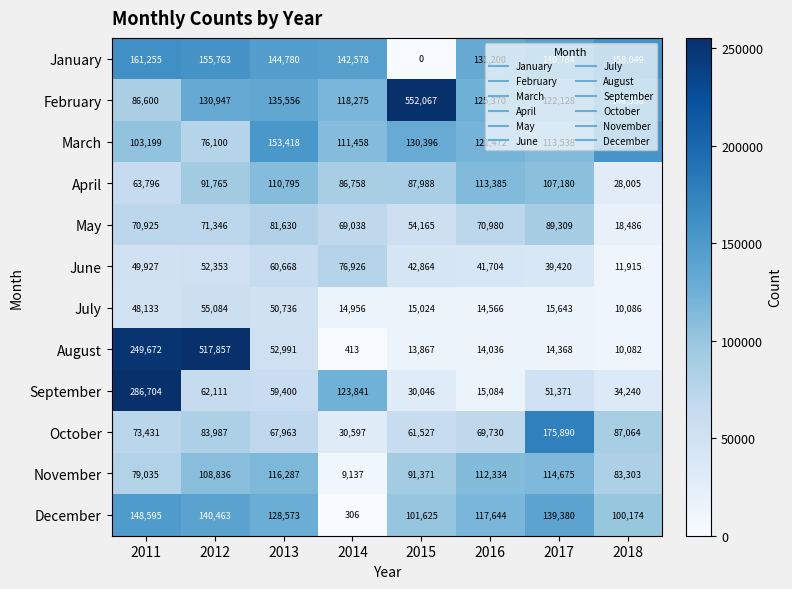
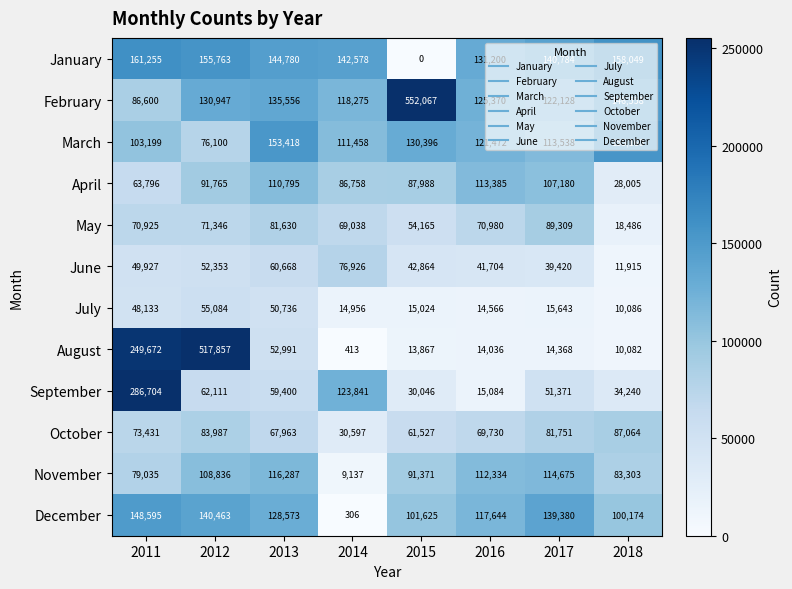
October, 2017: 175,890 -> 81,751
